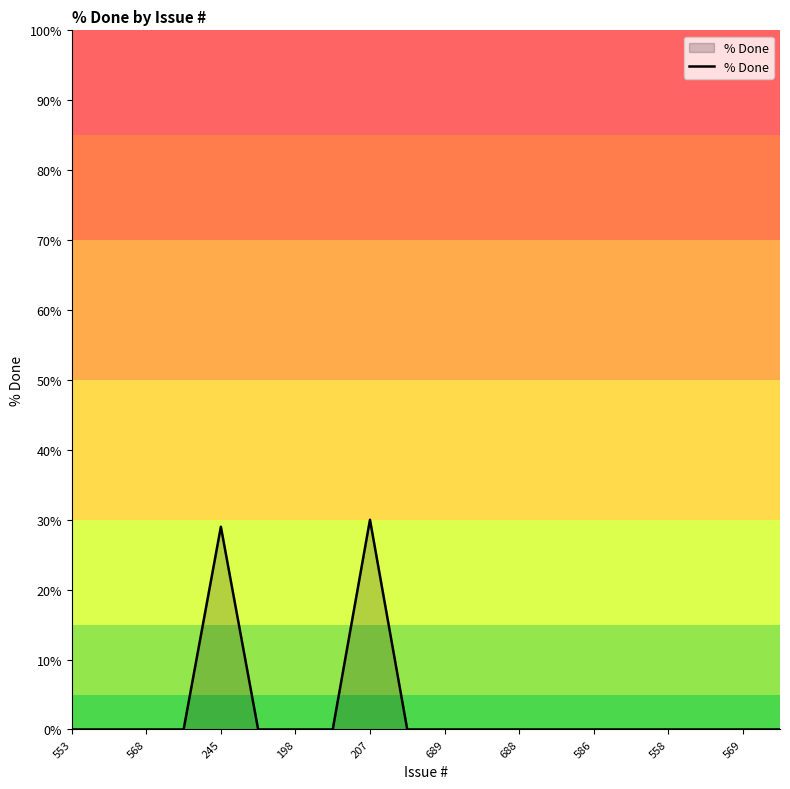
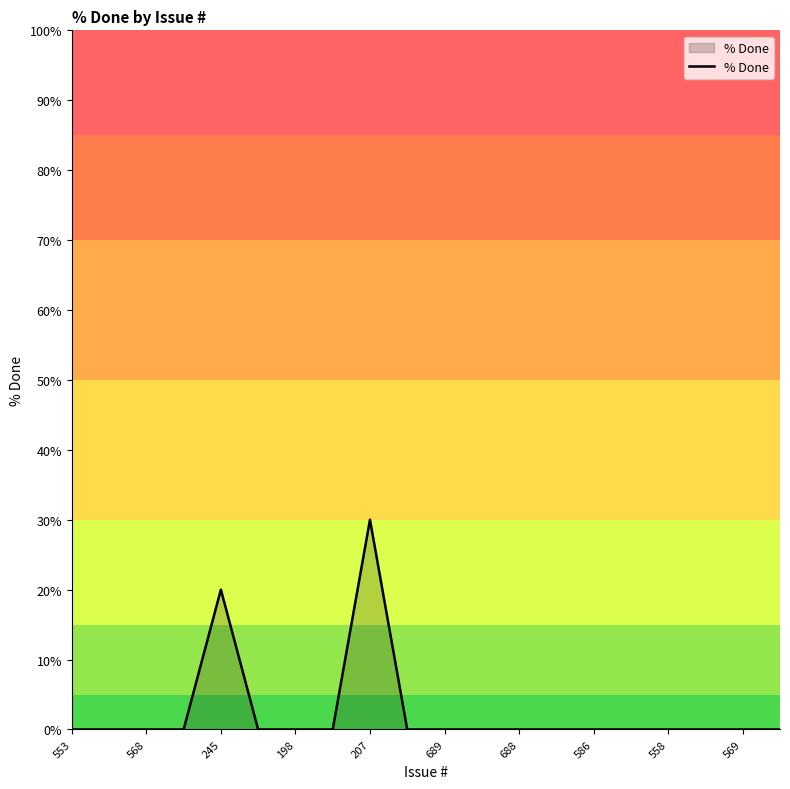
245: 29% -> 20%
